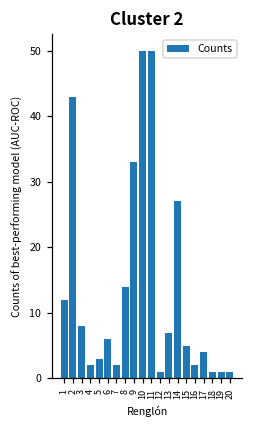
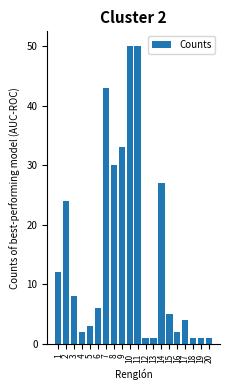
2: 43 -> 24
7: 2 -> 43
8: 14 -> 30
13: 7 -> 1
